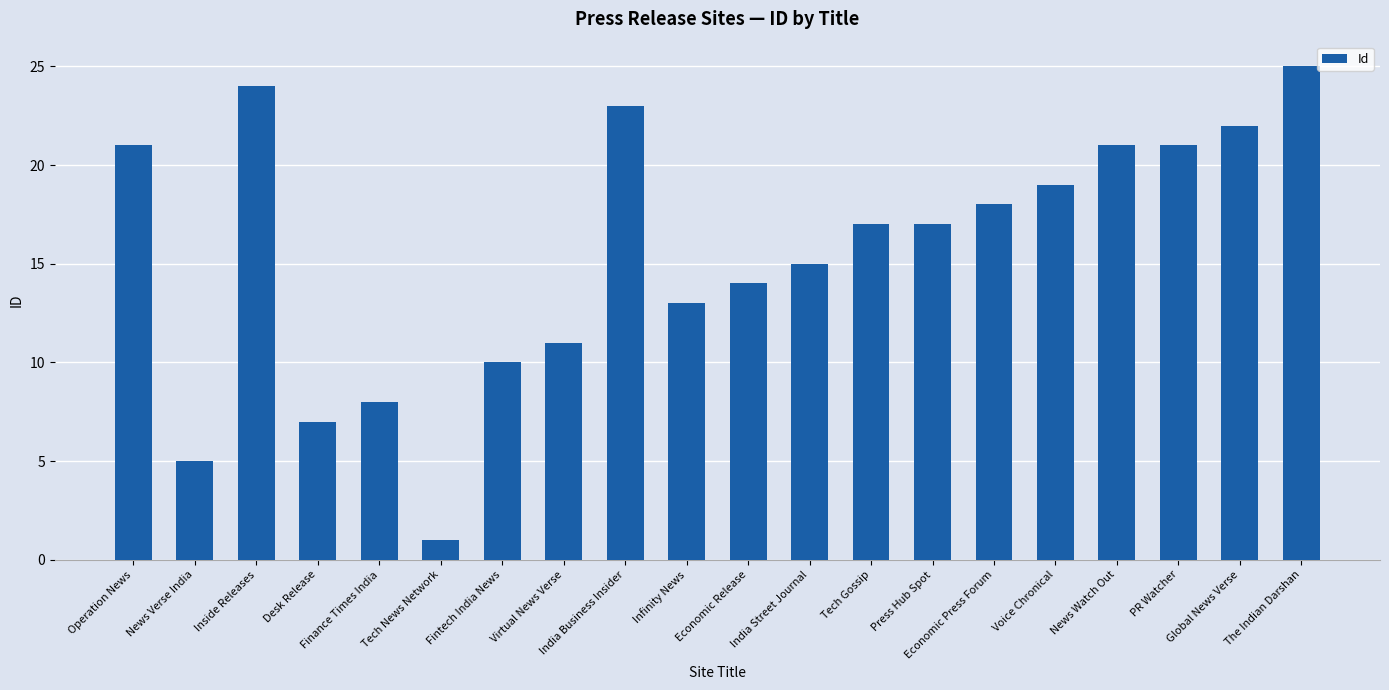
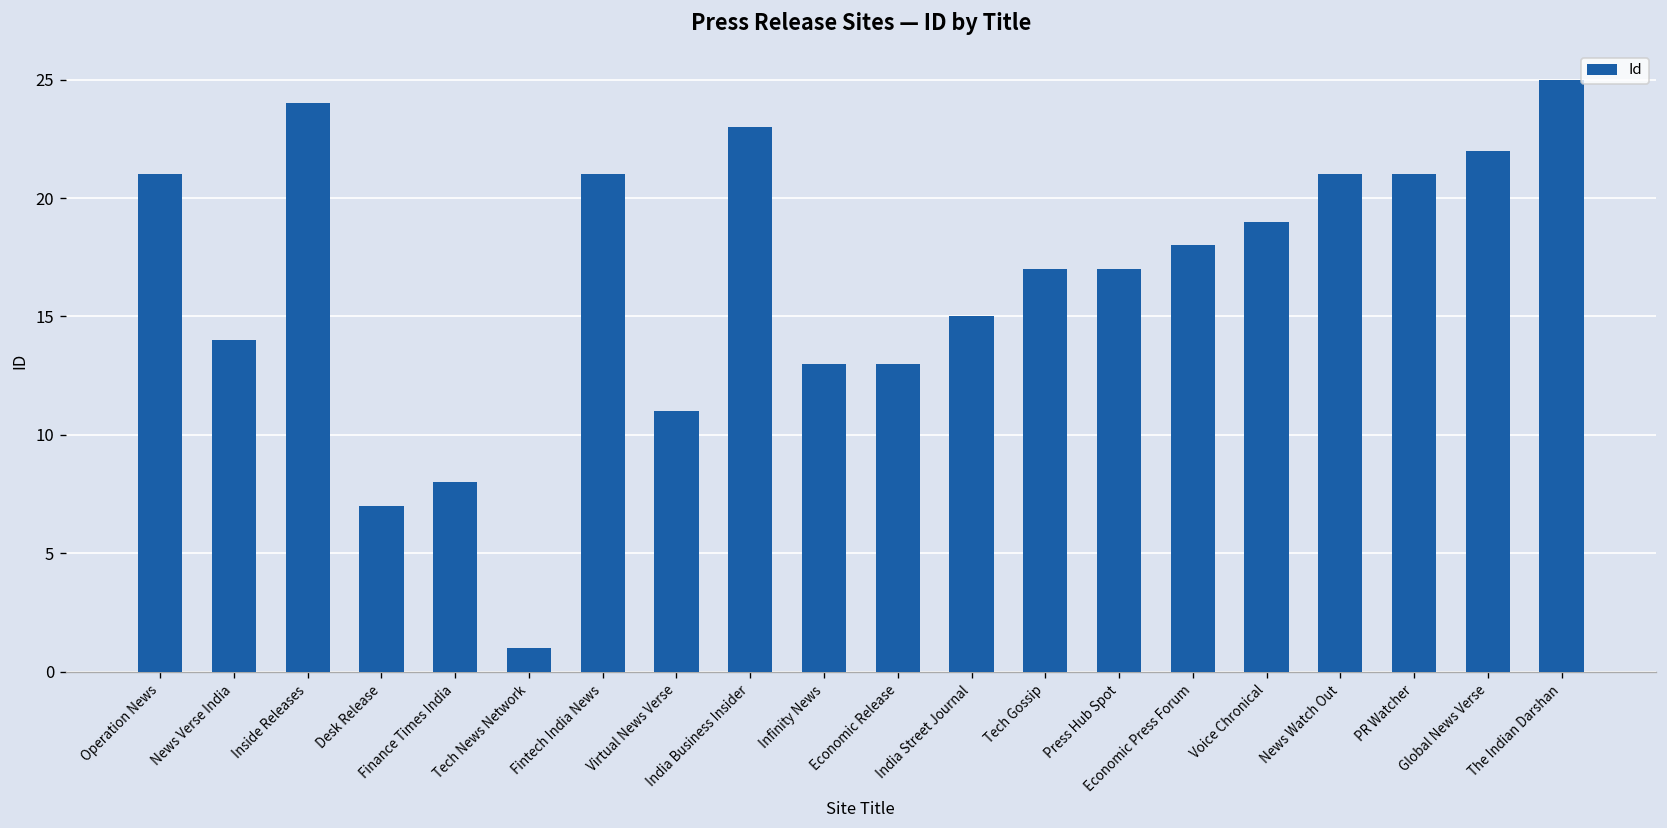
News Verse India: 5 -> 14
Fintech India News: 10 -> 21
Economic Release: 14 -> 13
